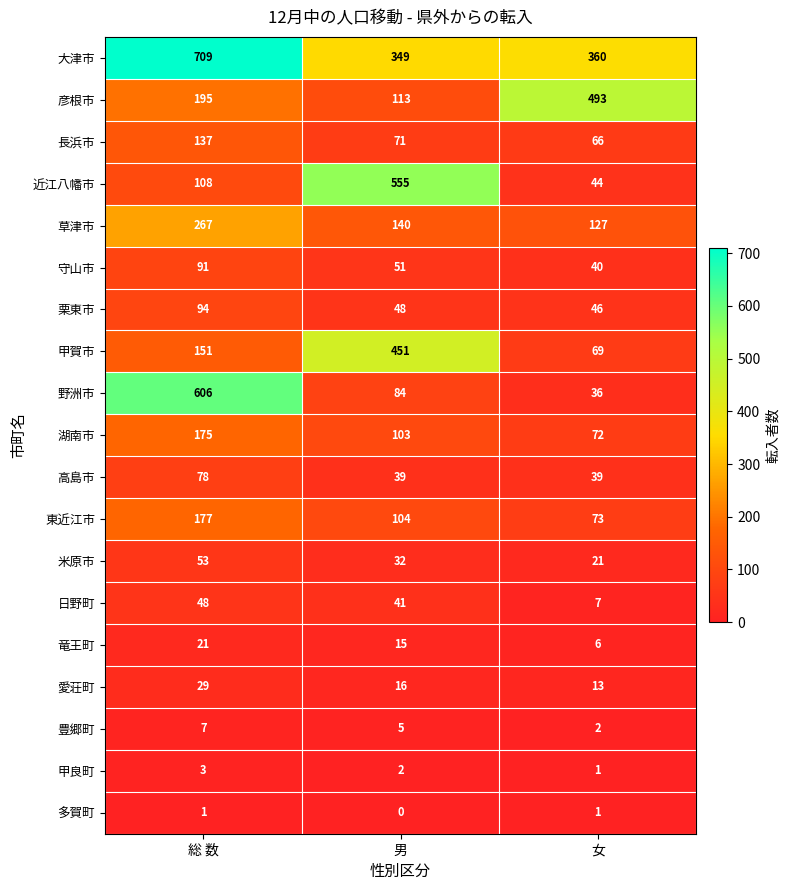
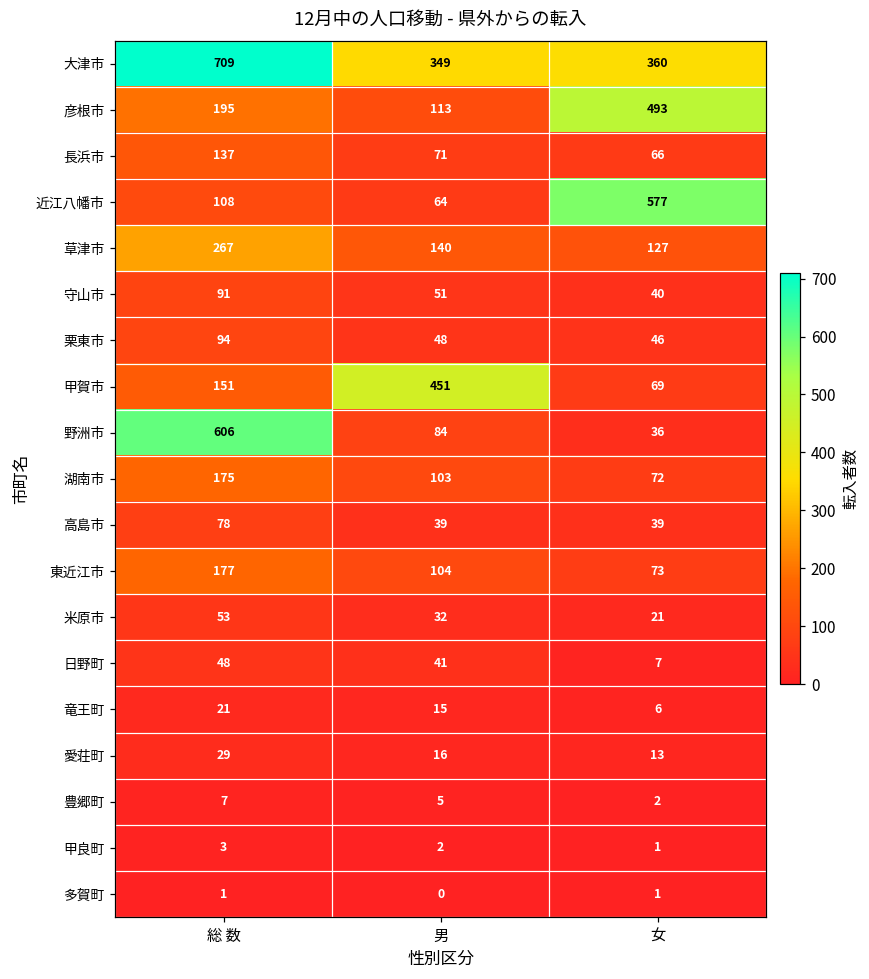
近江八幡市, 男: 555 -> 64
近江八幡市, 女: 44 -> 577
